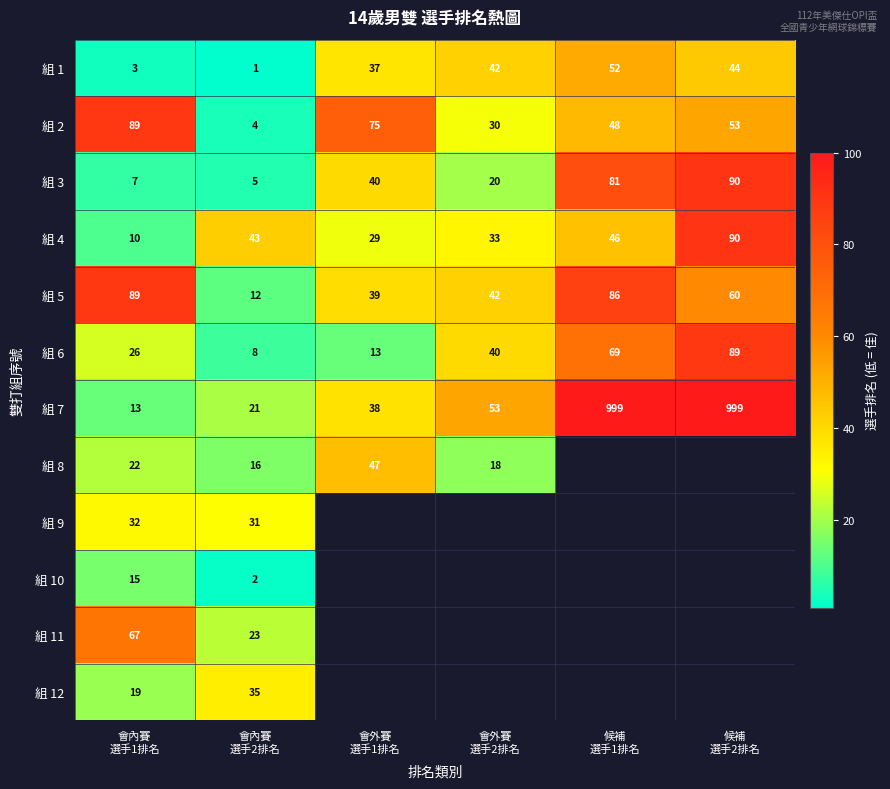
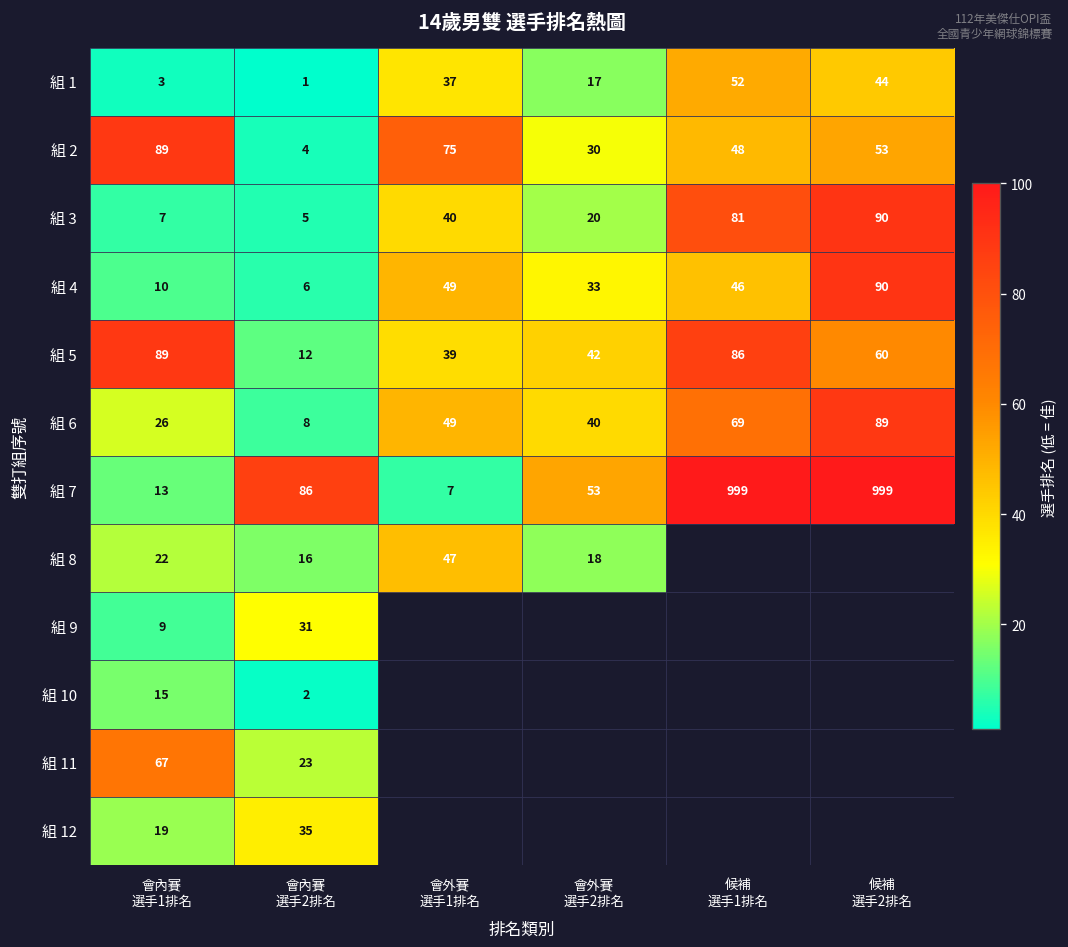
組 1, 會外賽 選手2排名: 42 -> 17
組 4, 會內賽 選手2排名: 43 -> 6
組 4, 會外賽 選手1排名: 29 -> 49
組 6, 會外賽 選手1排名: 13 -> 49
組 7, 會內賽 選手2排名: 21 -> 86
組 7, 會外賽 選手1排名: 38 -> 7
組 9, 會內賽 選手1排名: 32 -> 9
